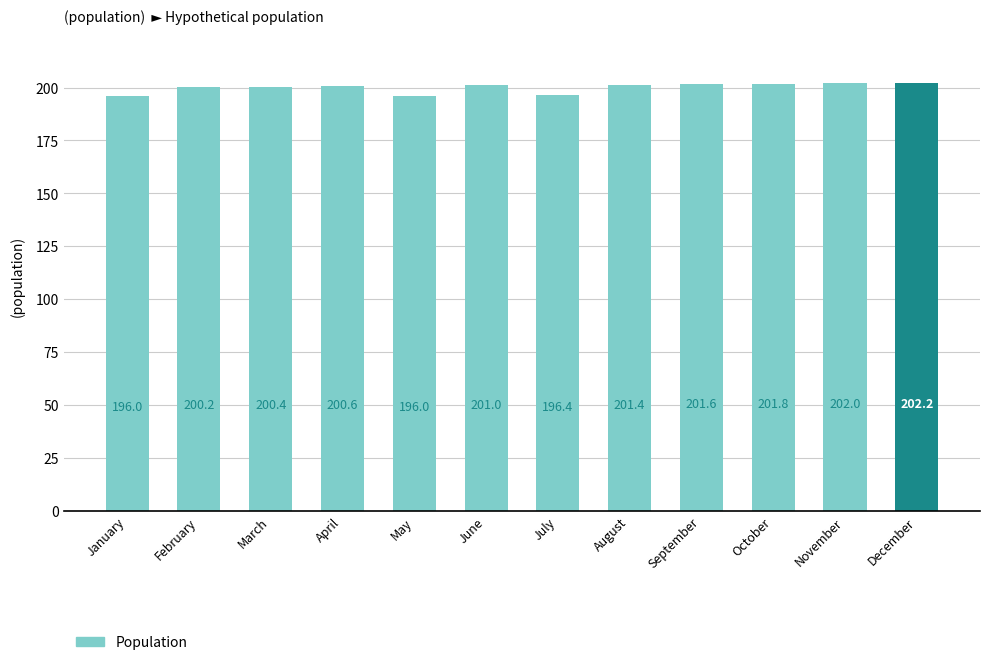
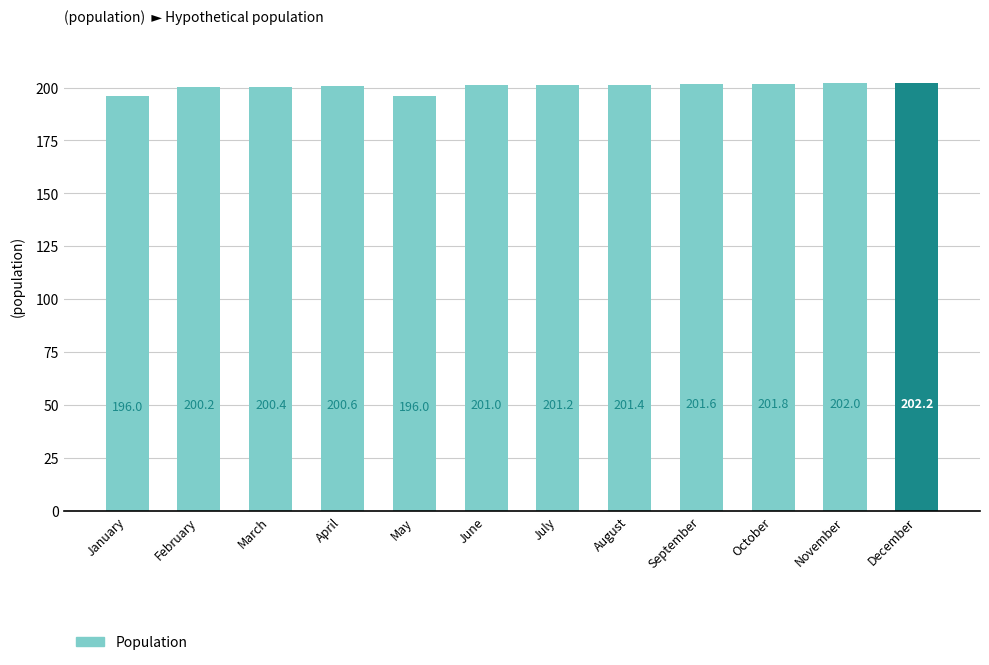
July: 196.4 -> 201.2
